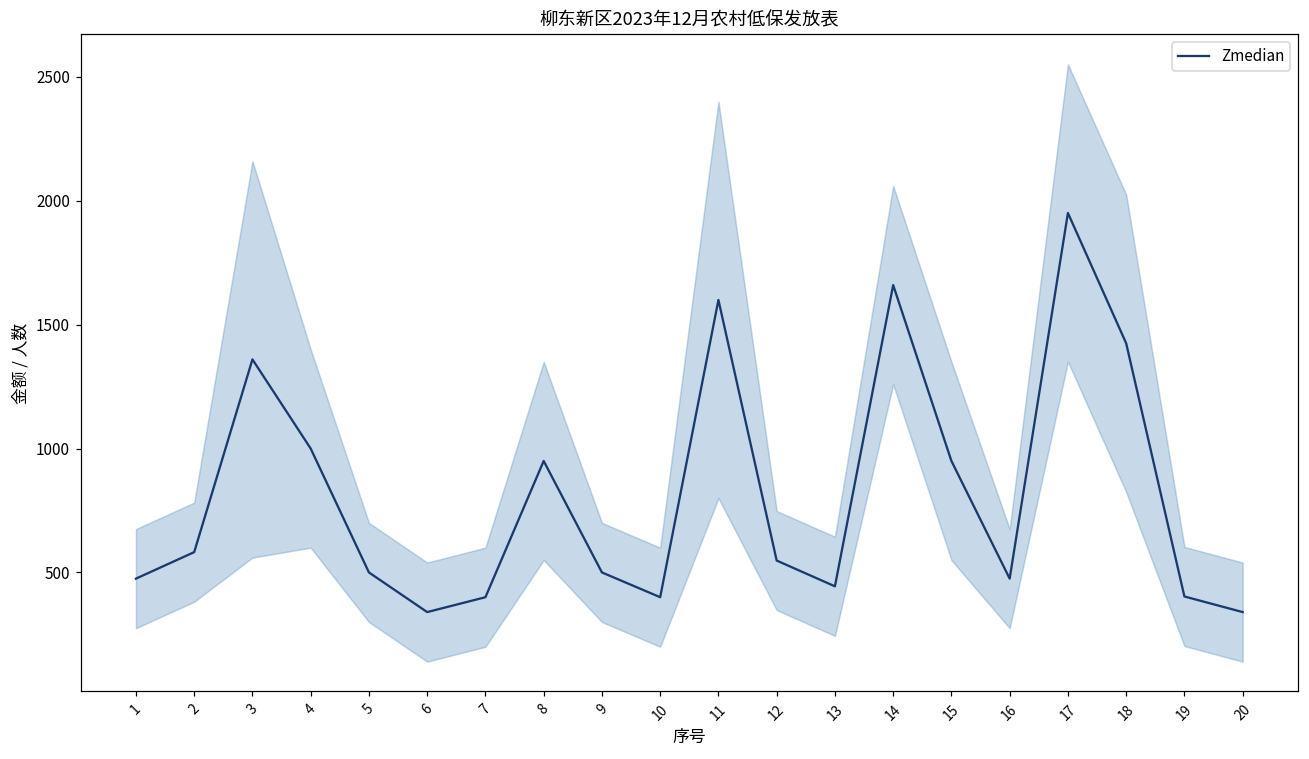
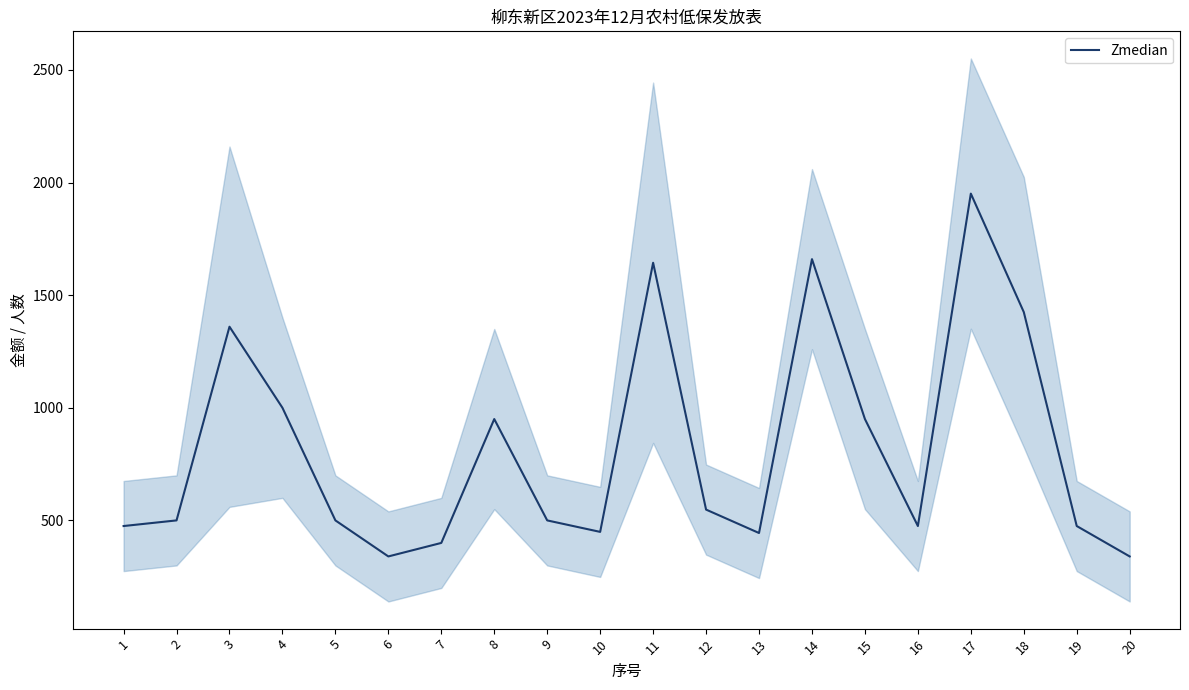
Zmedian, 2: 580 -> 500
Zmedian, 10: 400 -> 450
Zmedian, 11: 1600 -> 1640
Zmedian, 19: 400 -> 480
